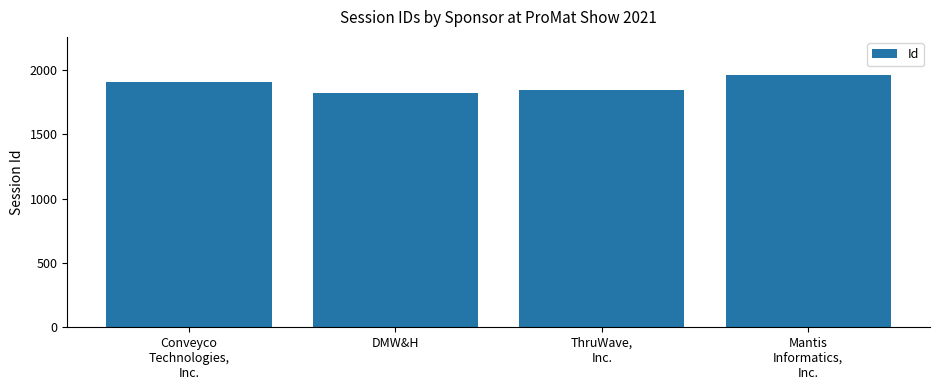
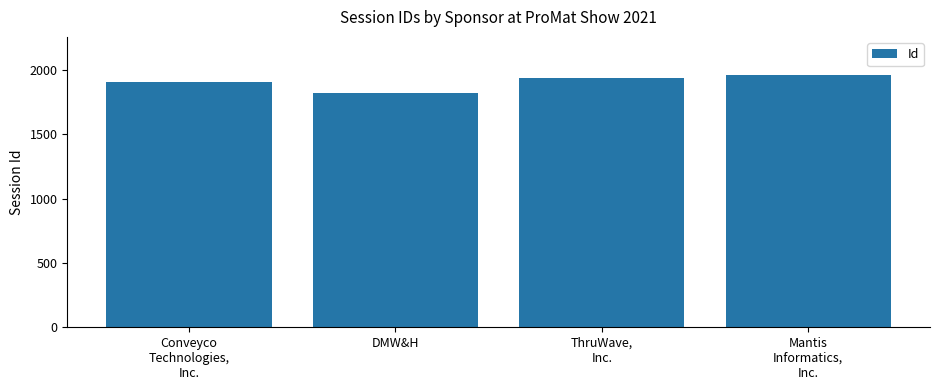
ThruWave, Inc.: 1840 -> 1940
